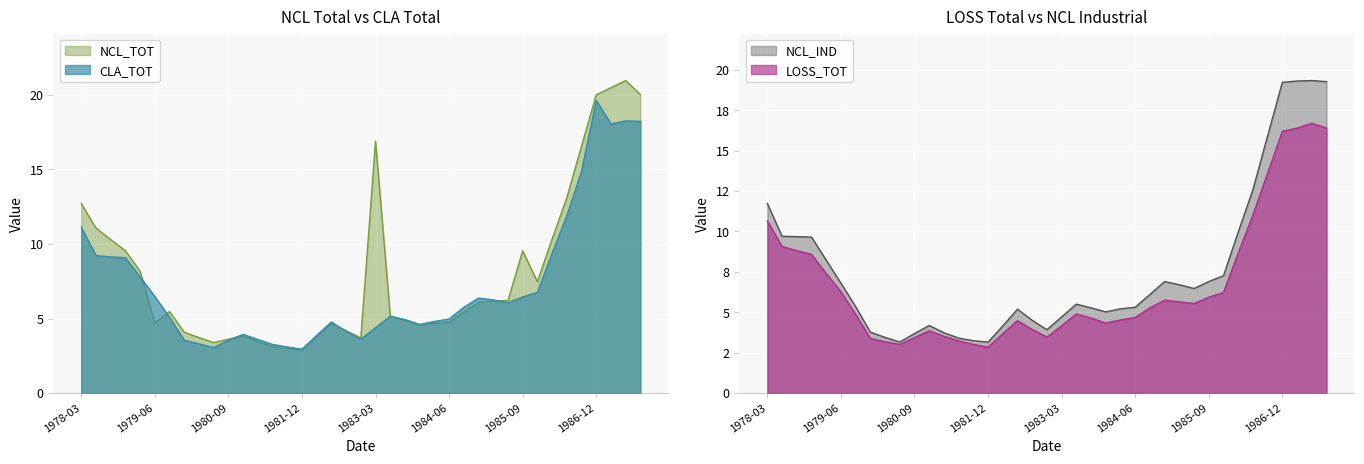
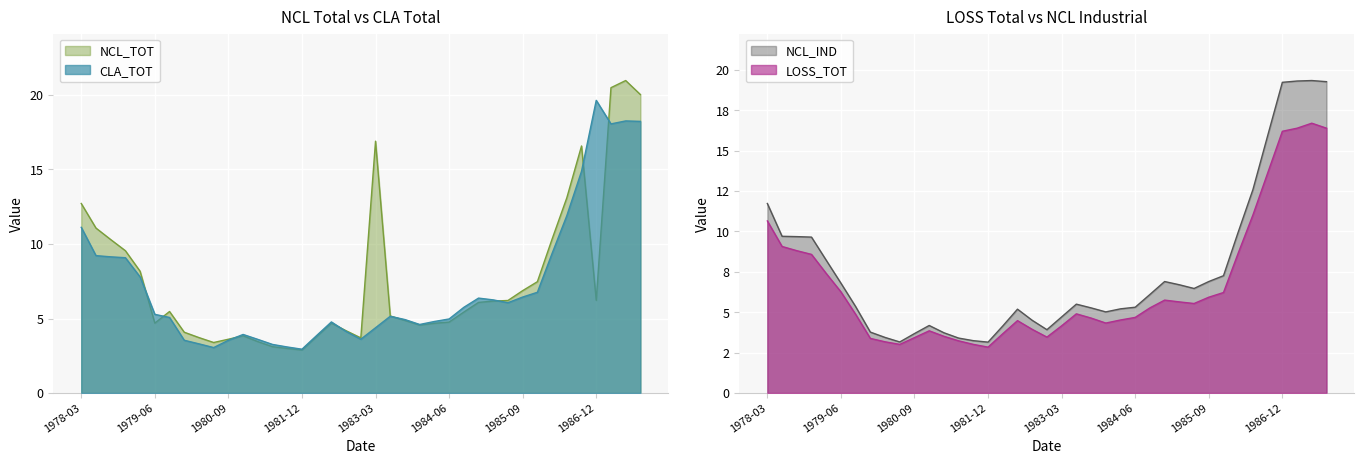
NCL Total vs CLA Total, CLA_TOT, 1979-06: 6.5 -> 5.3
NCL Total vs CLA Total, NCL_TOT, 1985-09: 9.5 -> 6.9
NCL Total vs CLA Total, NCL_TOT, 1986-12: 20.0 -> 6.2
